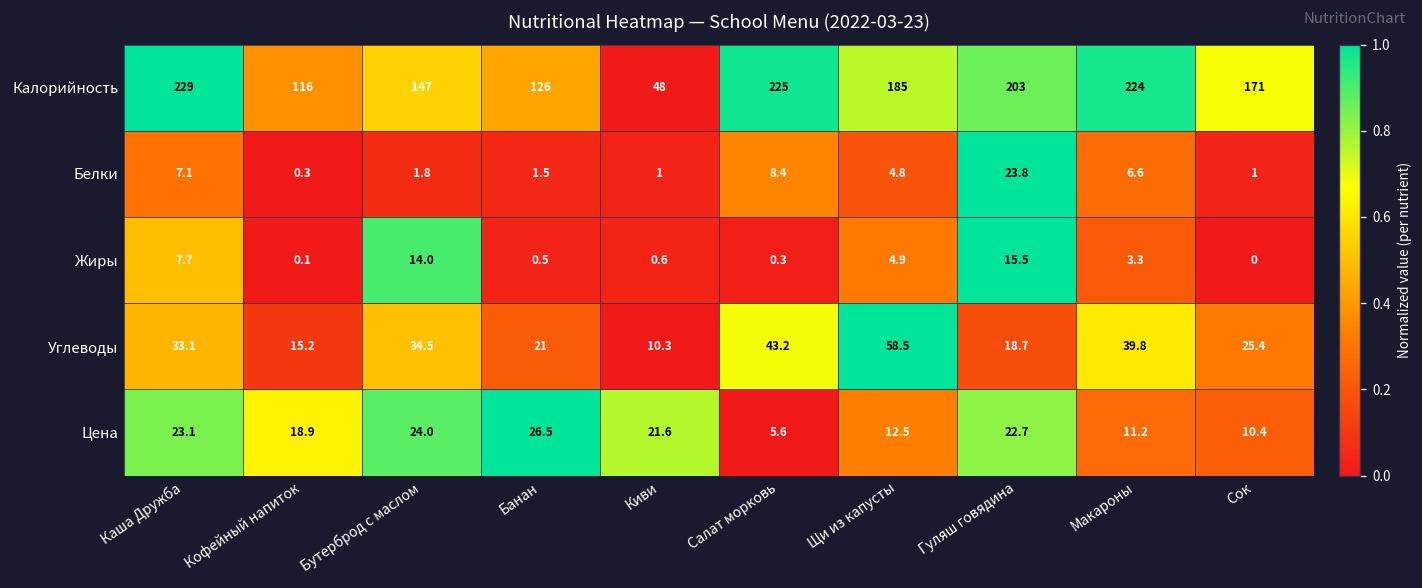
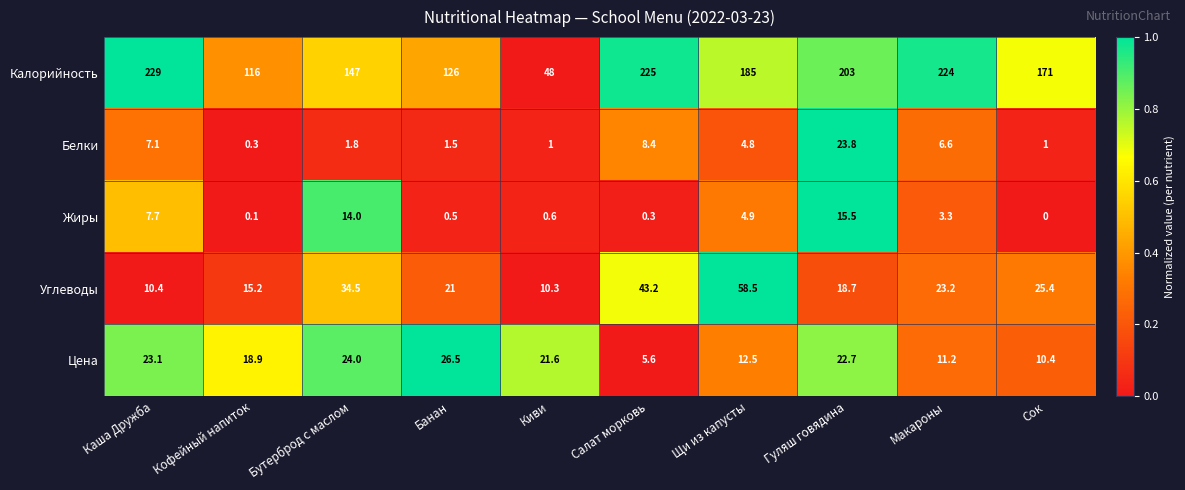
Углеводы, Каша Дружба: 33.1 -> 10.4
Углеводы, Макароны: 39.8 -> 23.2
